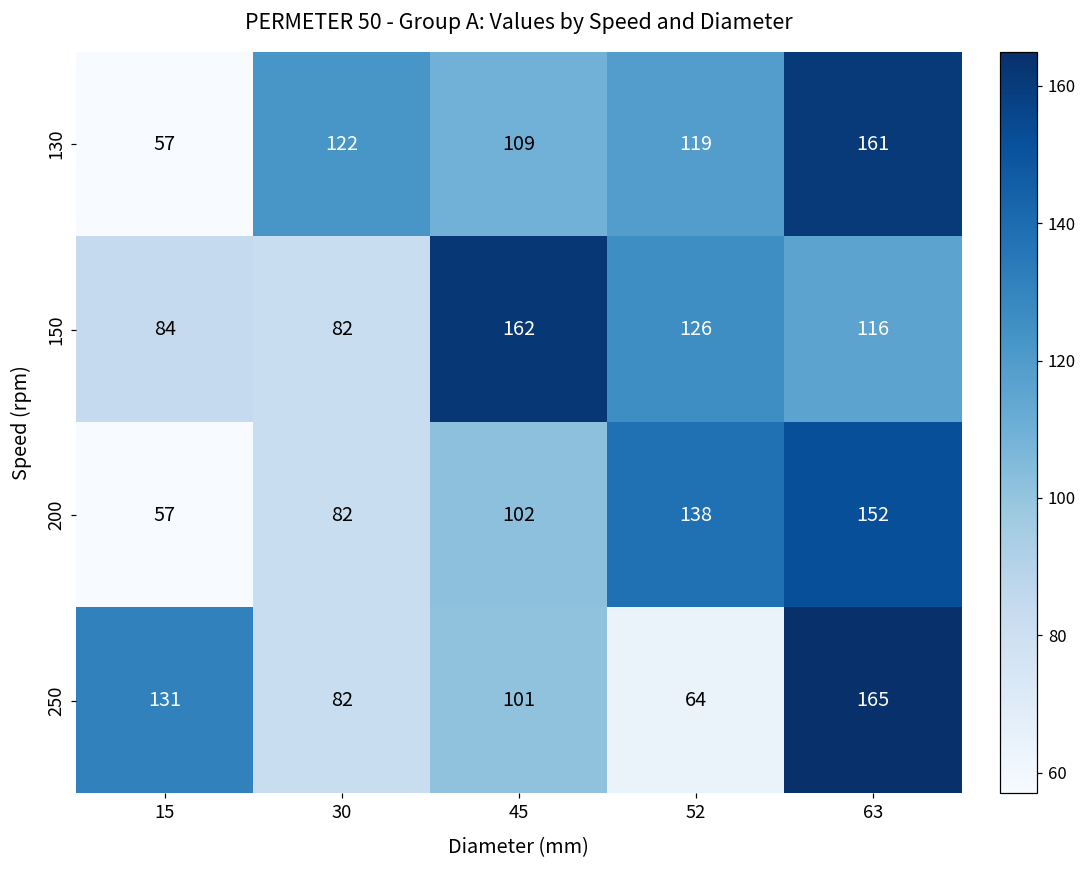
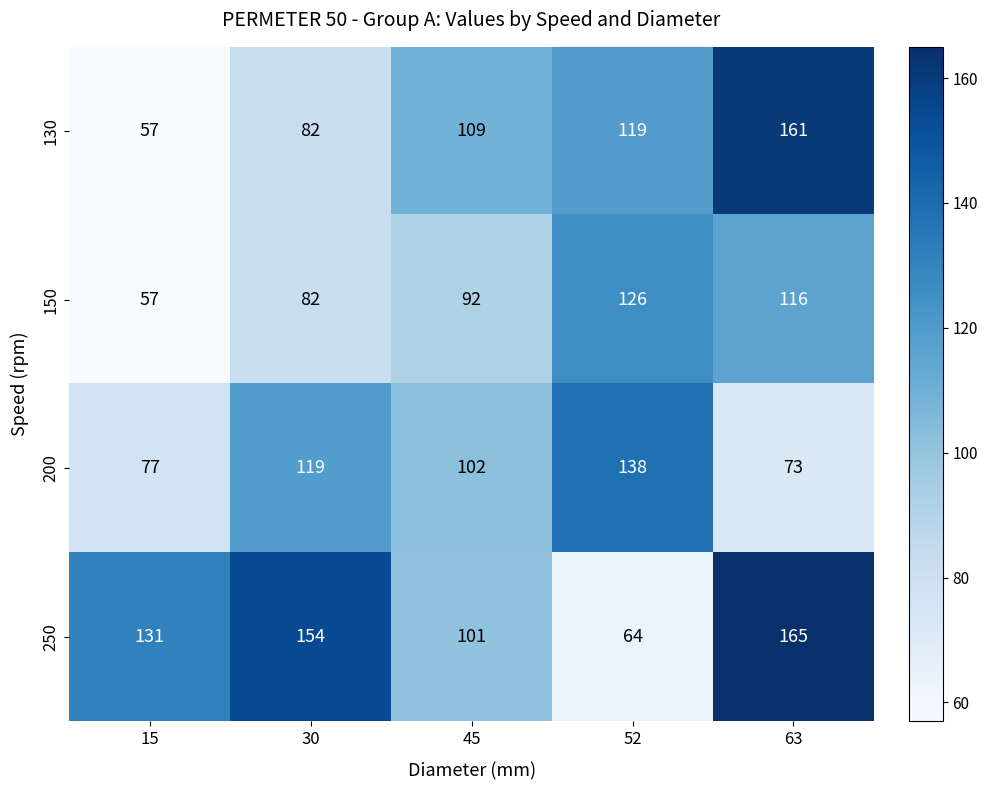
130, 30: 122 -> 82
150, 15: 84 -> 57
150, 45: 162 -> 92
200, 15: 57 -> 77
200, 30: 82 -> 119
200, 63: 152 -> 73
250, 30: 82 -> 154
